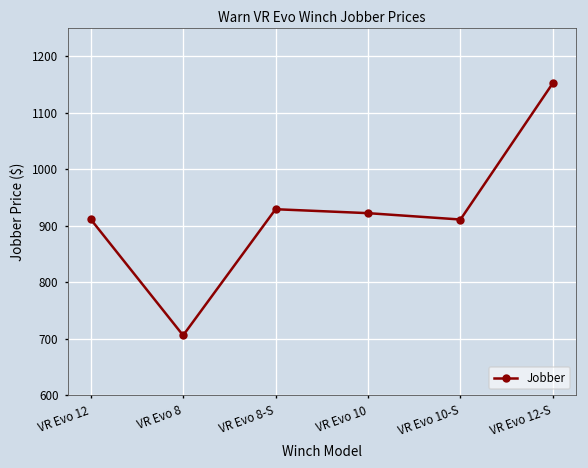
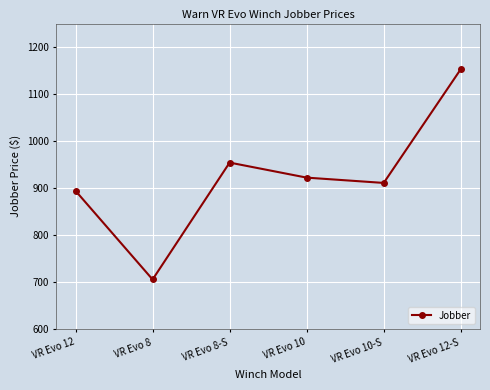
VR Evo 12: 910 -> 890
VR Evo 8-S: 930 -> 950
